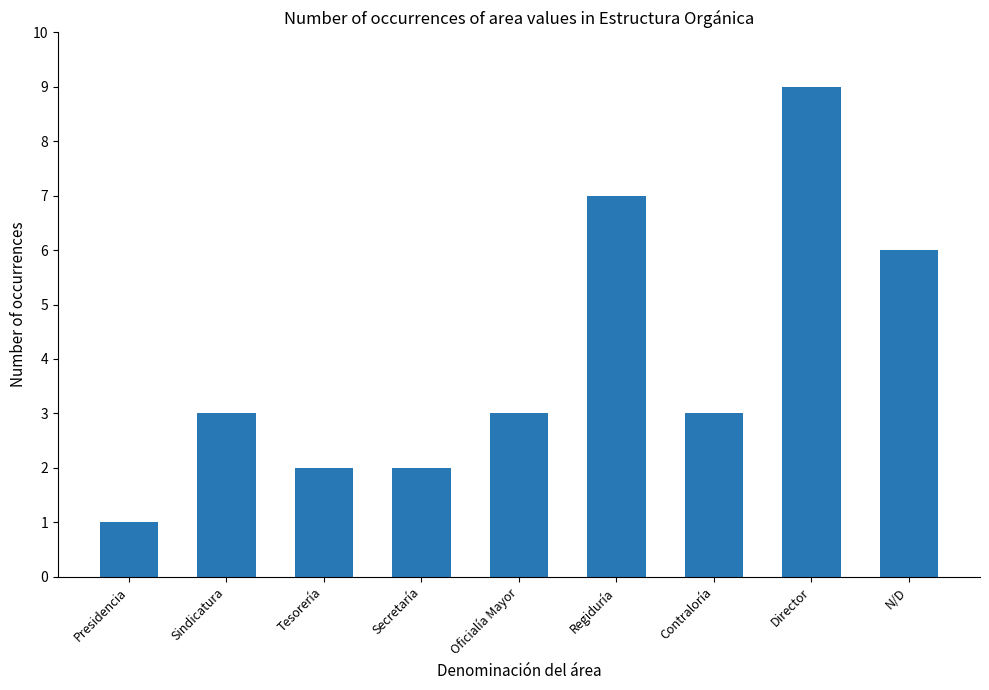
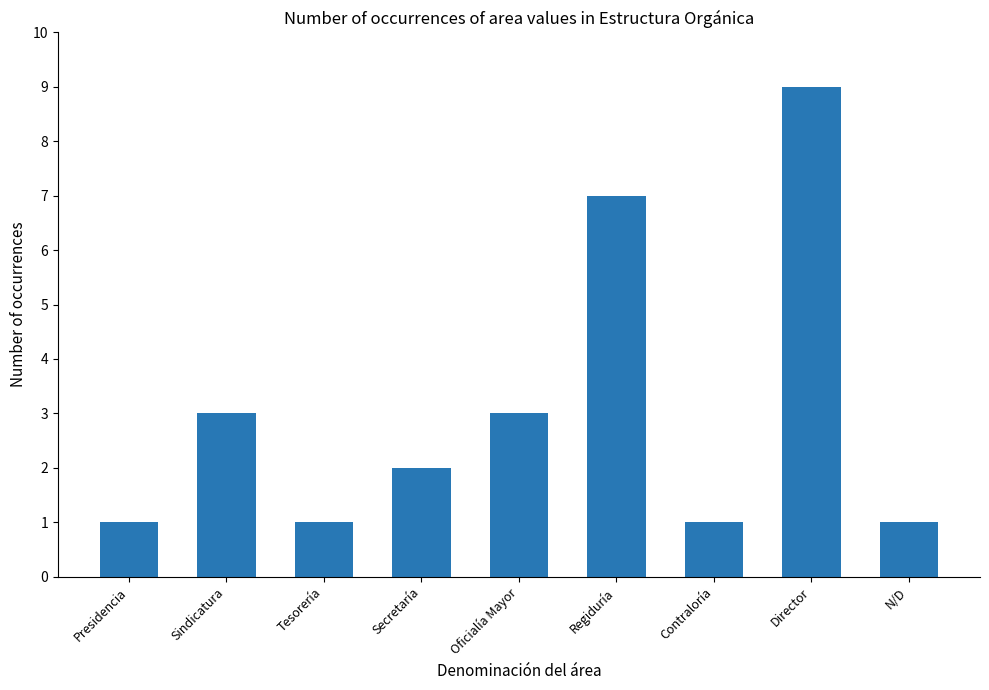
Tesorería: 2 -> 1
Contraloría: 3 -> 1
N/D: 6 -> 1
